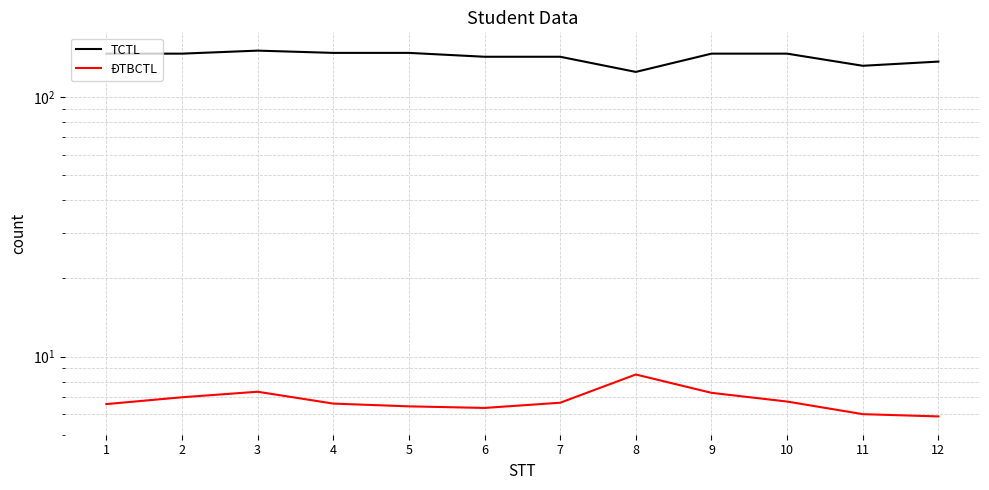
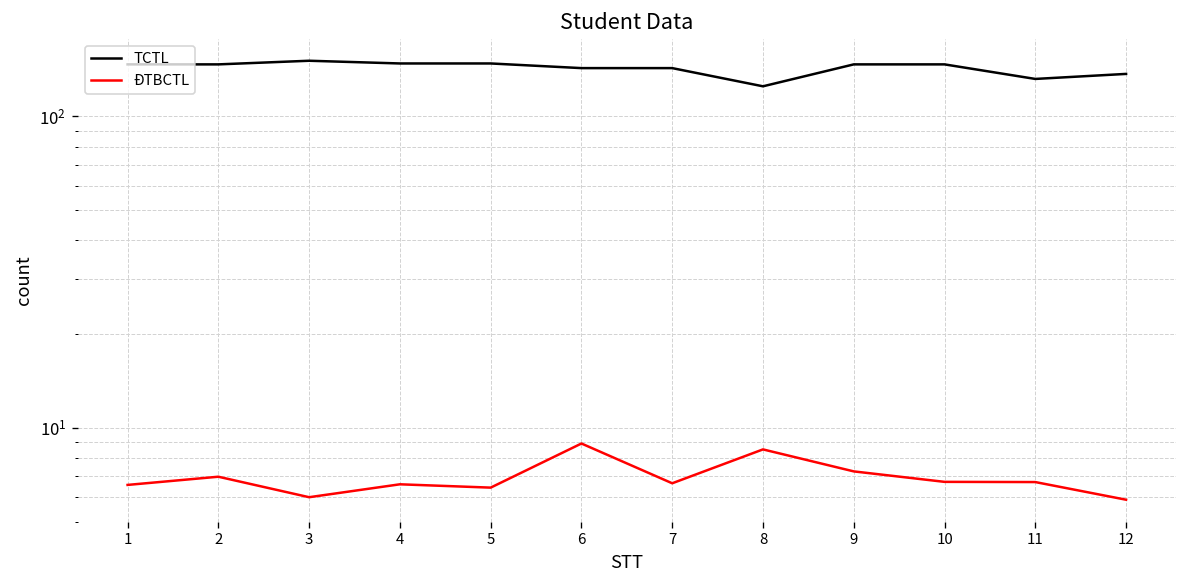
ĐTBCTL, 3: 7.3 -> 6.0
ĐTBCTL, 6: 6.3 -> 8.9
ĐTBCTL, 11: 6.0 -> 6.7
